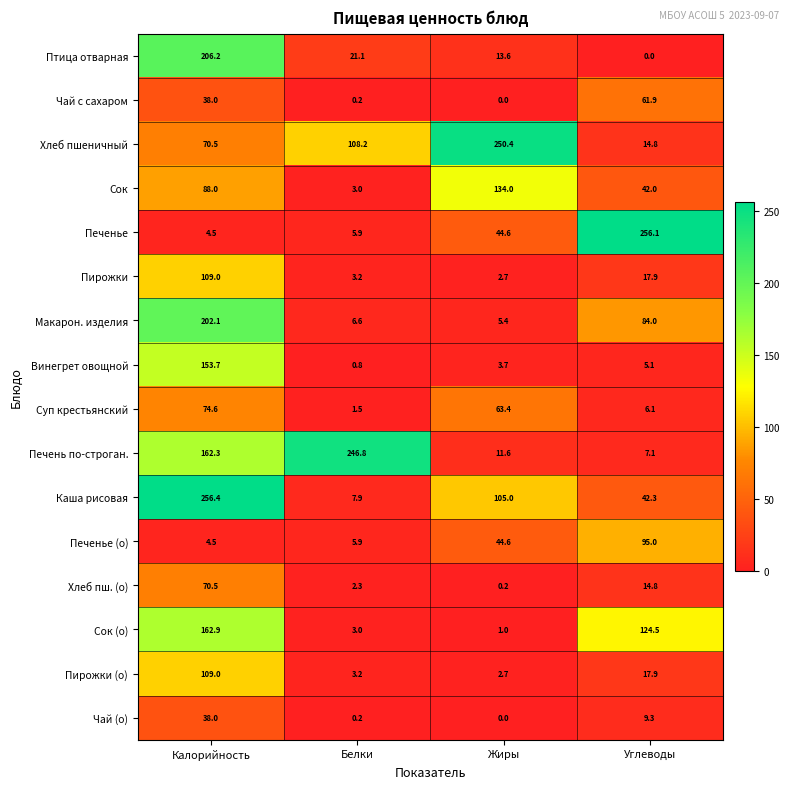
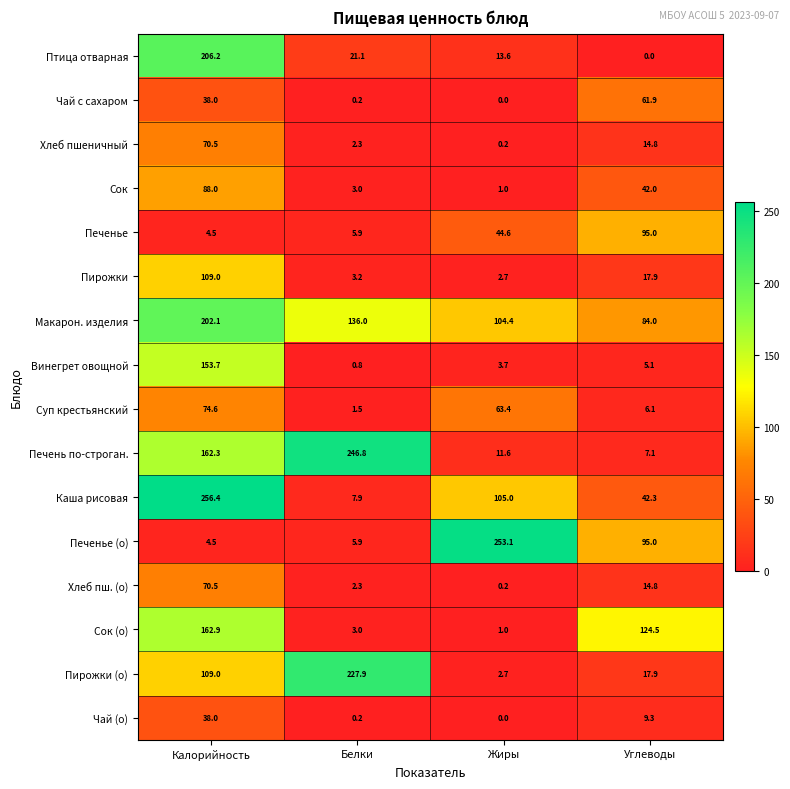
Хлеб пшеничный, Белки: 108.2 -> 2.3
Хлеб пшеничный, Жиры: 250.4 -> 0.2
Сок, Жиры: 134.0 -> 1.0
Печенье, Углеводы: 256.1 -> 95.0
Макарон. изделия, Белки: 6.6 -> 136.0
Макарон. изделия, Жиры: 5.4 -> 104.4
Печенье (о), Жиры: 44.6 -> 253.1
Пирожки (о), Белки: 3.2 -> 227.9
